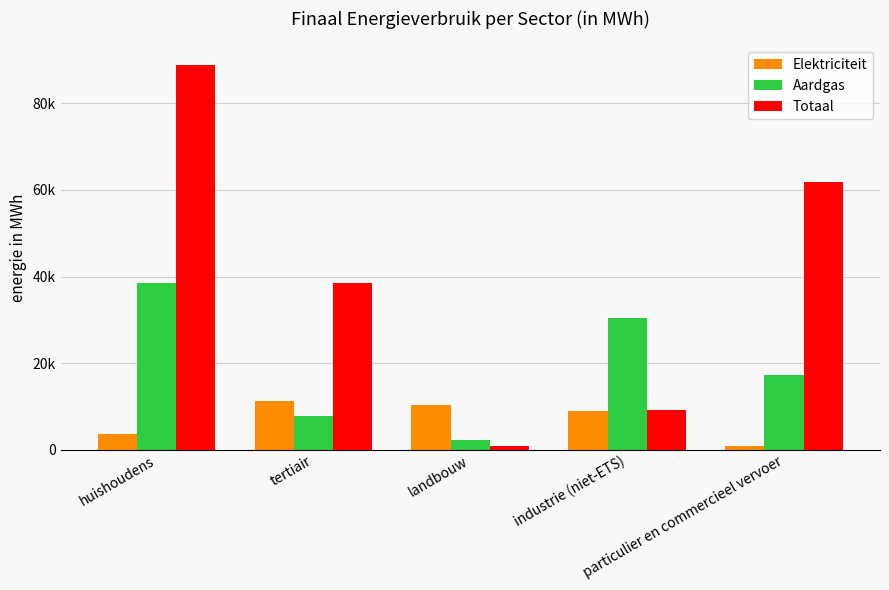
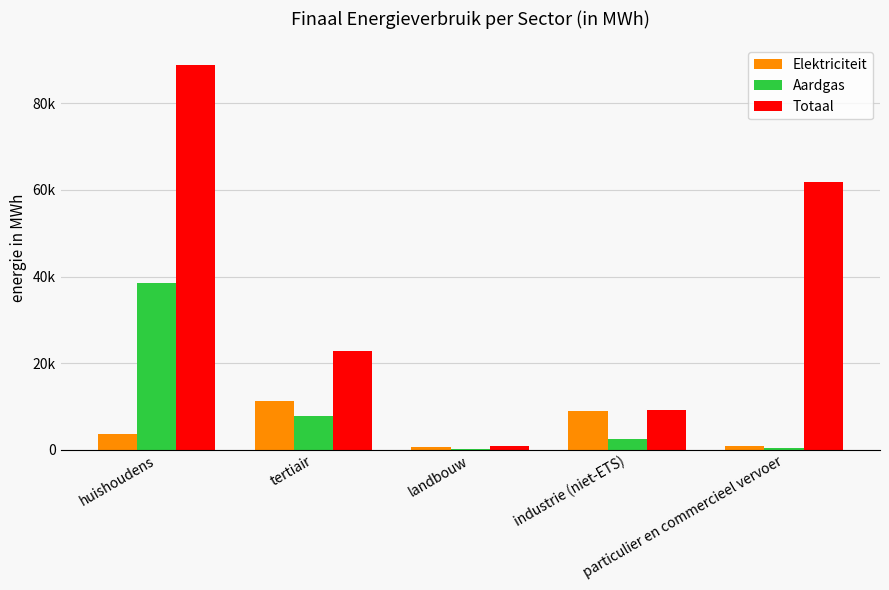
Totaal, tertiair: 38000 -> 23000
Elektriciteit, landbouw: 10000 -> 1000
Aardgas, landbouw: 2000 -> 0
Aardgas, industrie (niet-ETS): 30000 -> 3000
Aardgas, particulier en commercieel vervoer: 17000 -> 0
